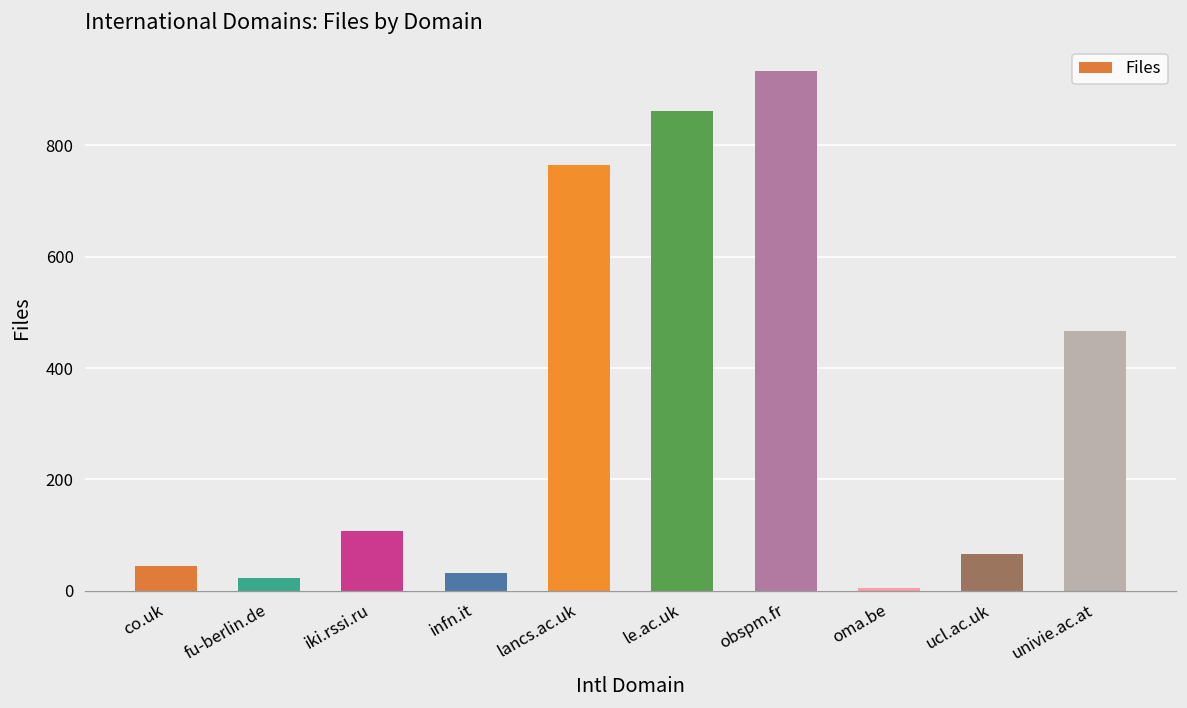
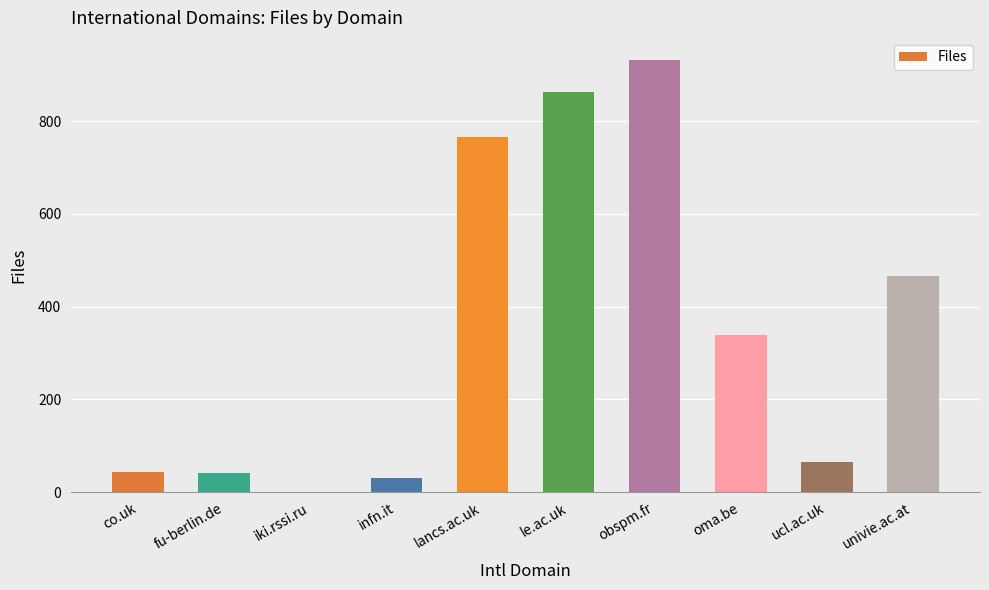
fu-berlin.de: 20 -> 40
iki.rssi.ru: 110 -> 0
oma.be: 0 -> 340
